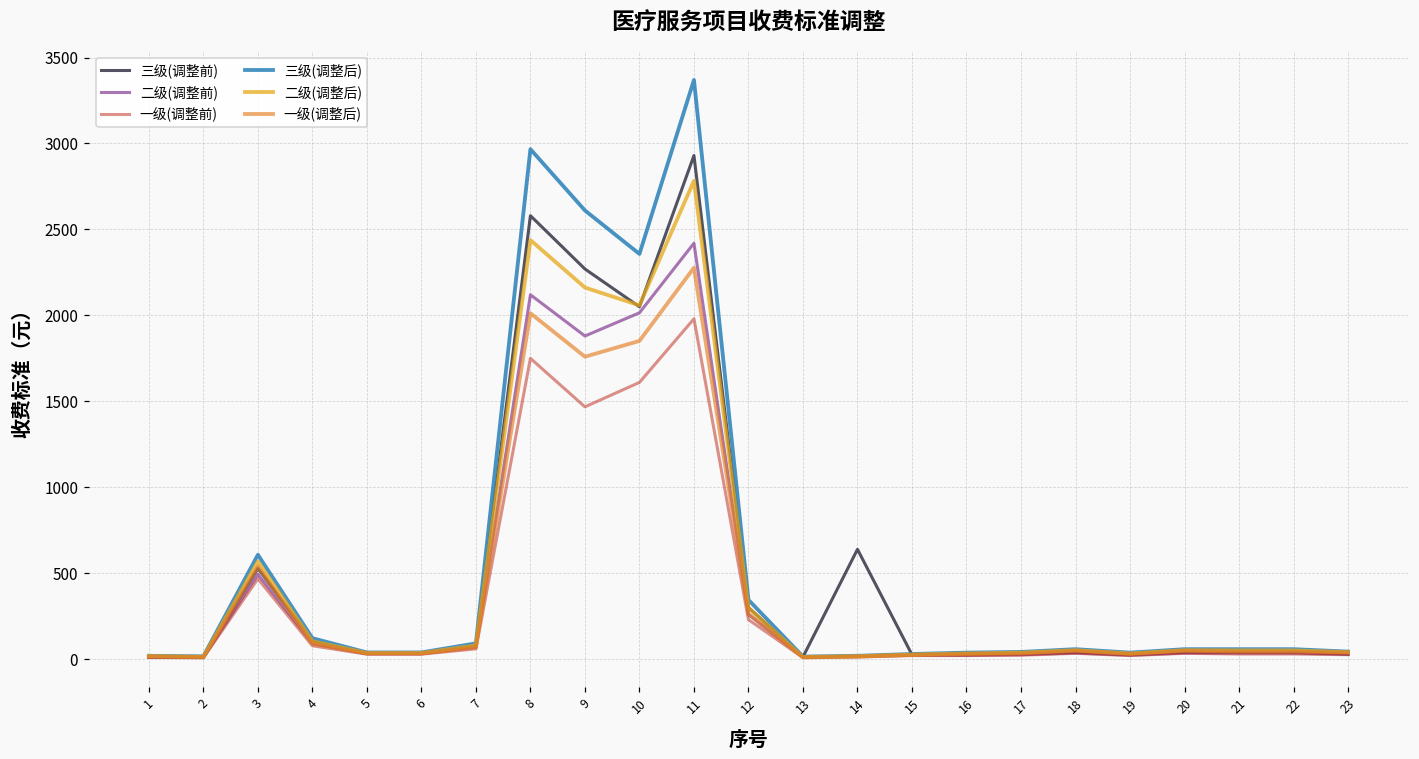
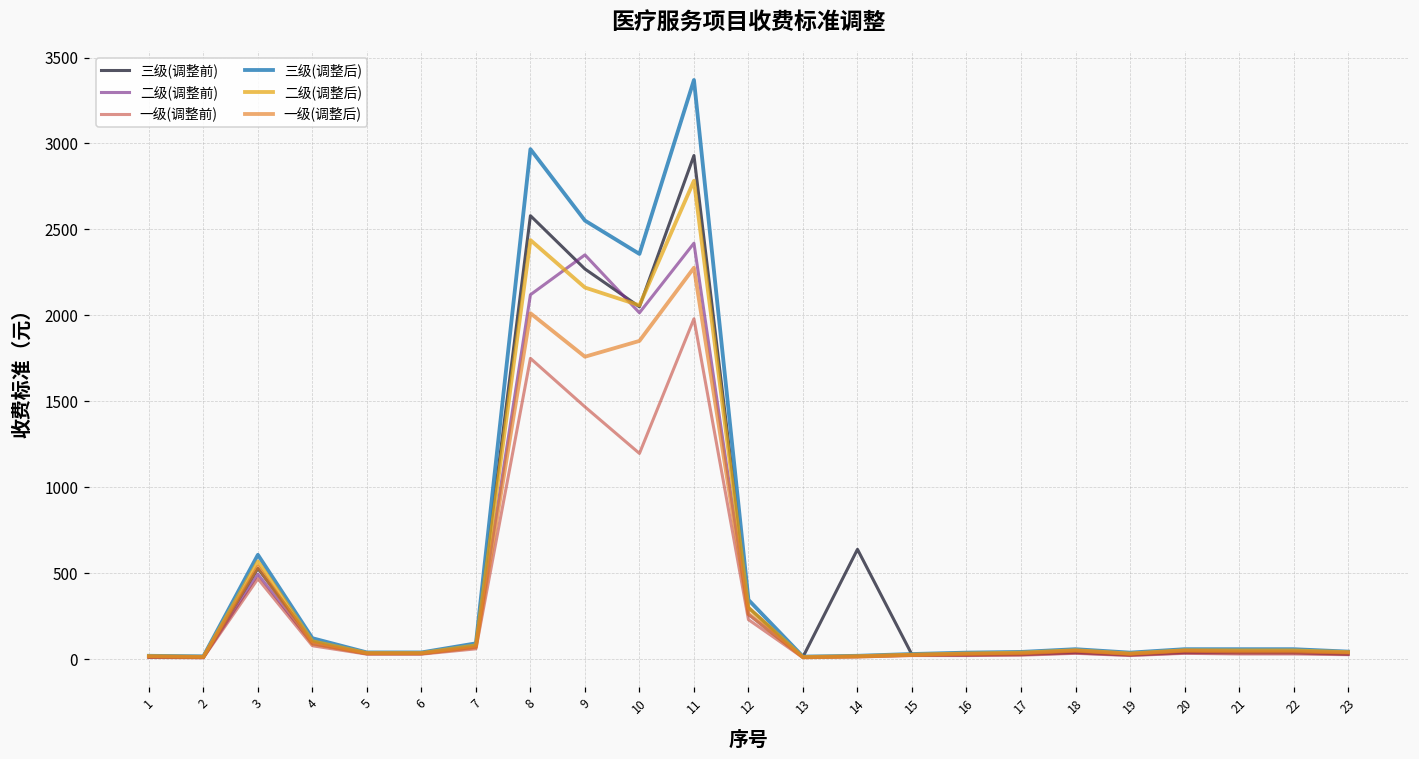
二级(调整前), 9: 1880 -> 2350
三级(调整后), 9: 2610 -> 2550
一级(调整前), 10: 1610 -> 1200
